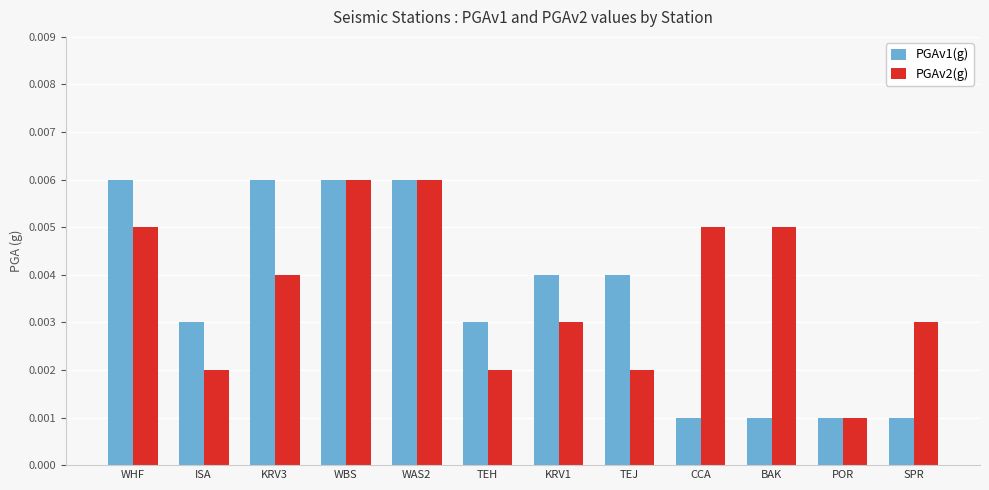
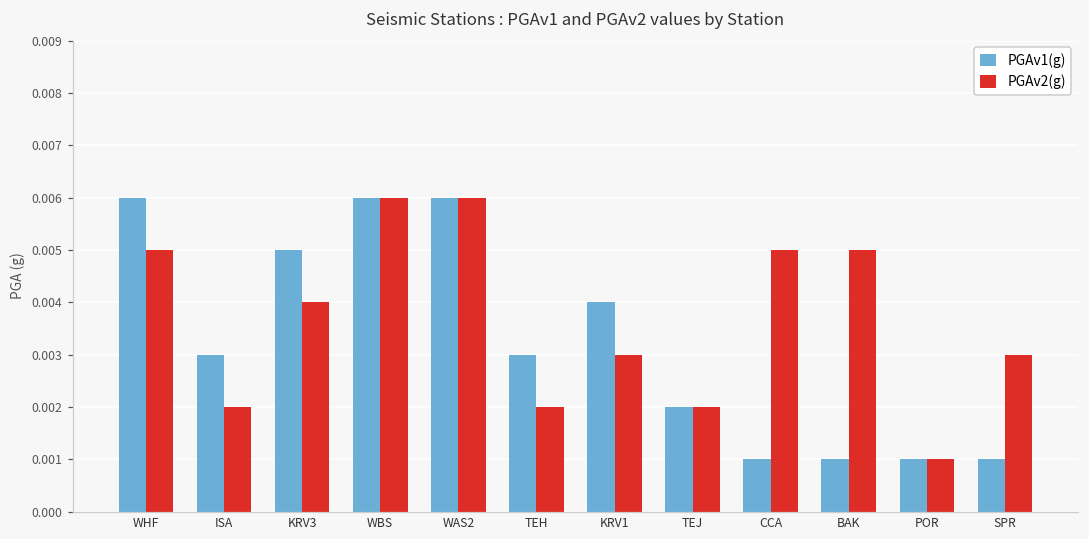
PGAv1(g), KRV3: 0.006 -> 0.005
PGAv1(g), TEJ: 0.004 -> 0.002
